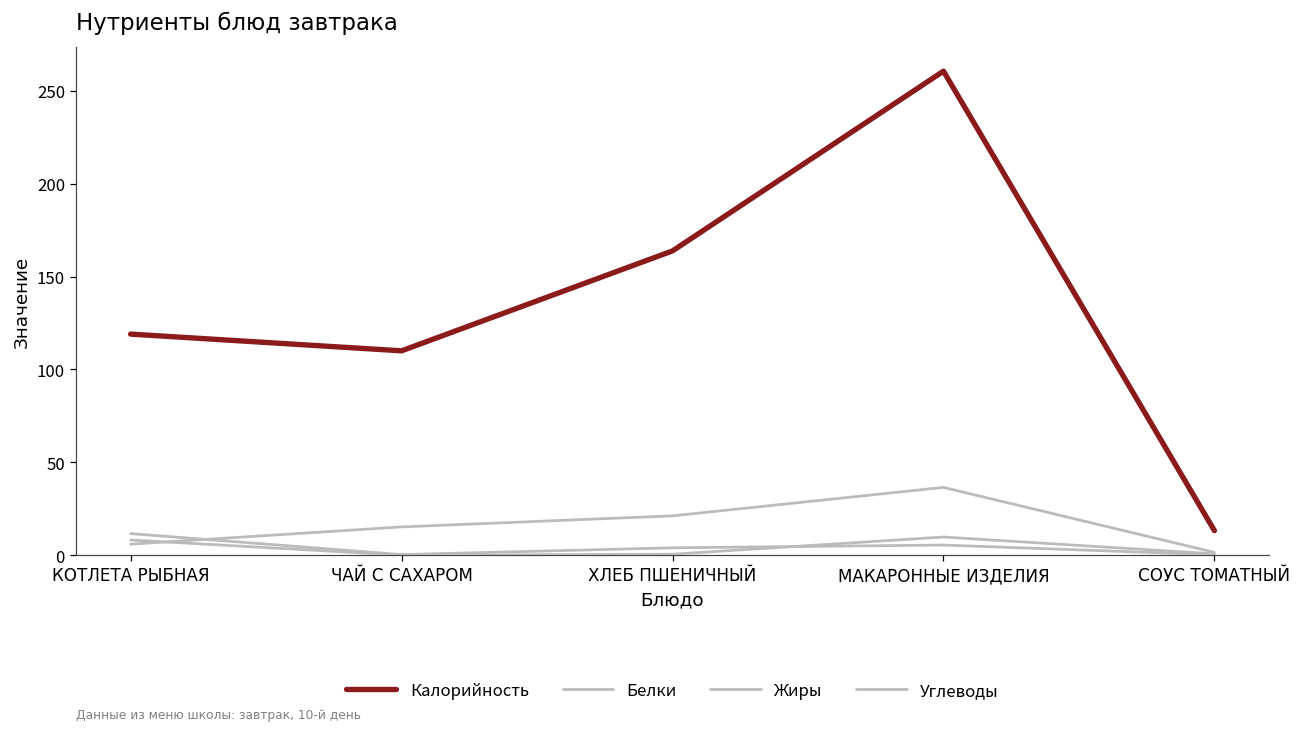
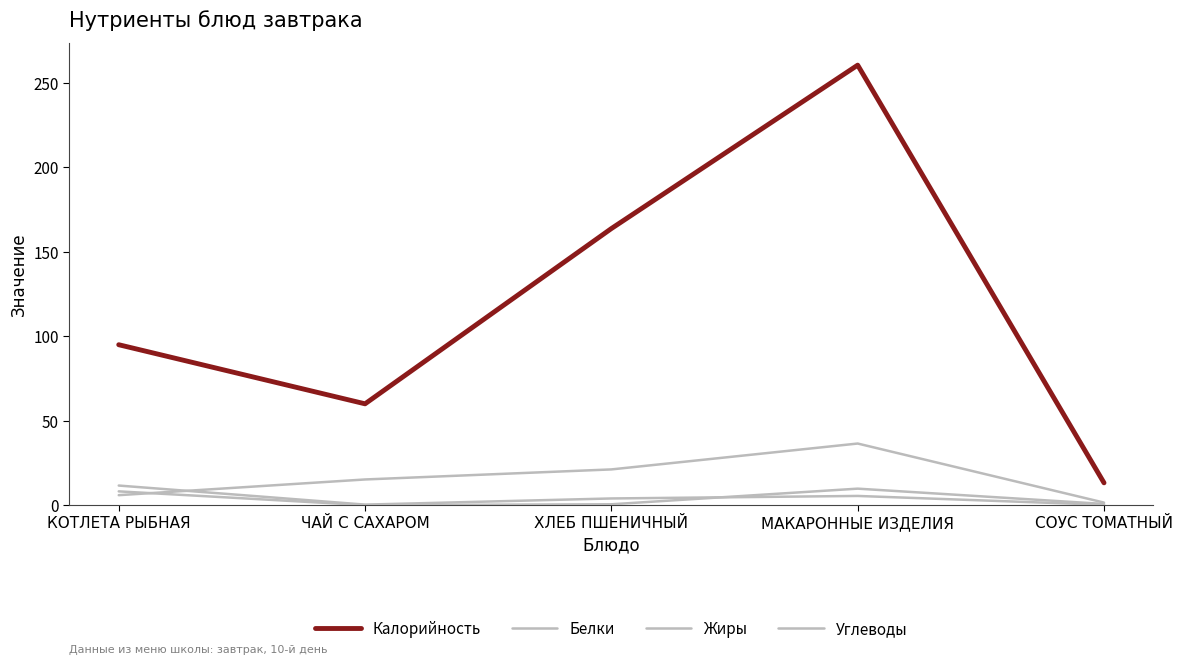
Калорийность, КОТЛЕТА РЫБНАЯ: 119 -> 95
Калорийность, ЧАЙ С САХАРОМ: 110 -> 60
